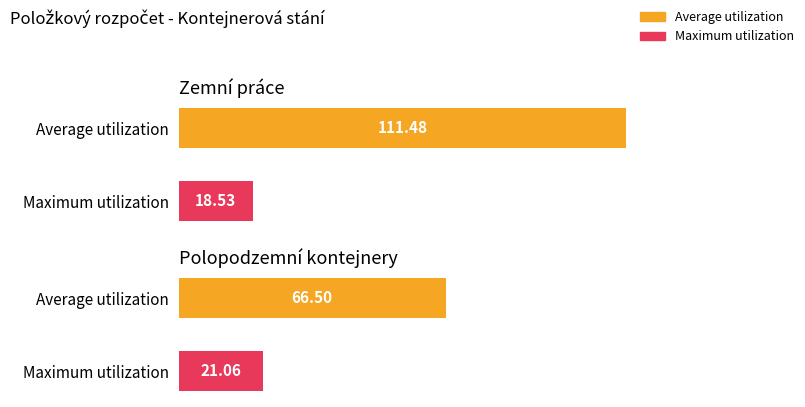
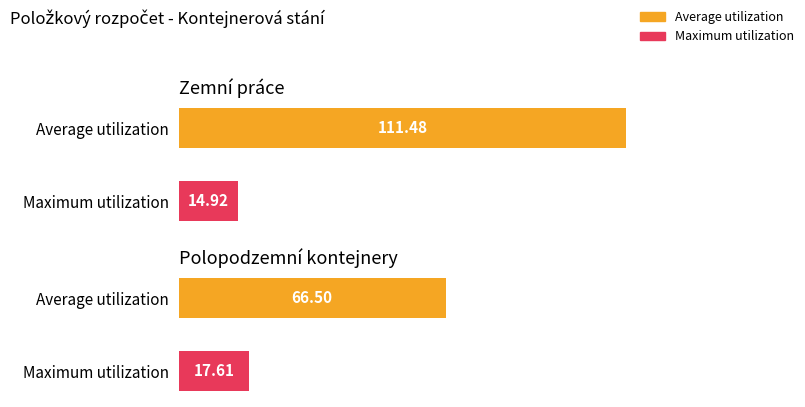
Zemní práce, Maximum utilization: 18.53 -> 14.92
Polopodzemní kontejnery, Maximum utilization: 21.06 -> 17.61
